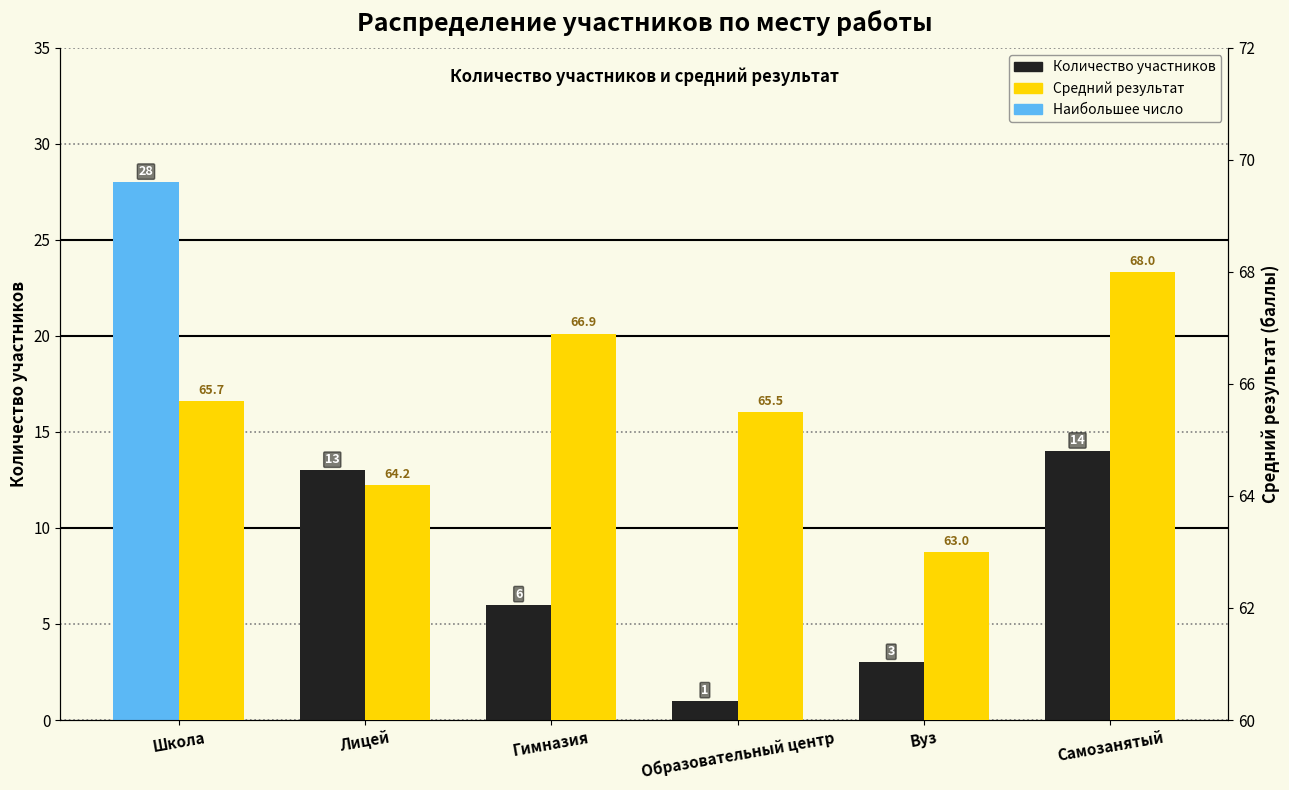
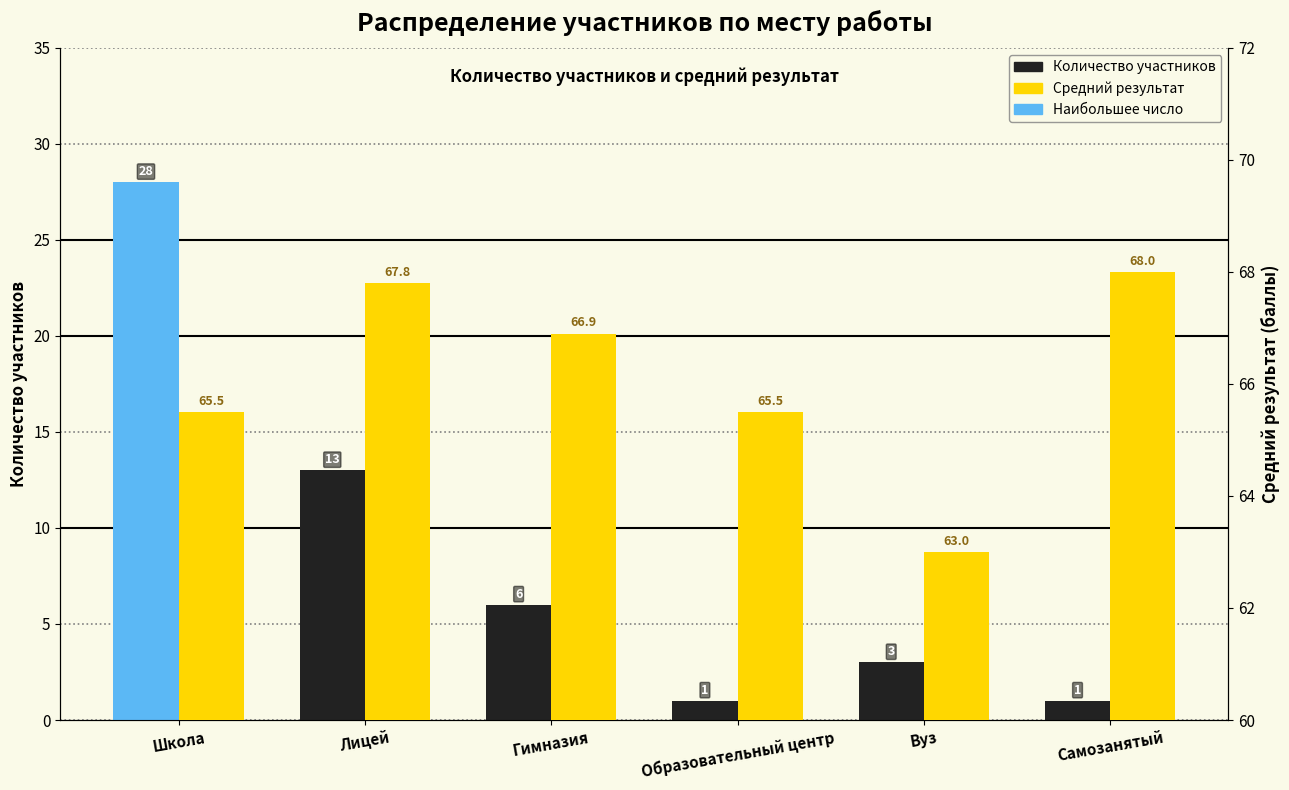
Количество участников, Самозанятый: 14 -> 1
Средний результат, Школа: 65.7 -> 65.5
Средний результат, Лицей: 64.2 -> 67.8
